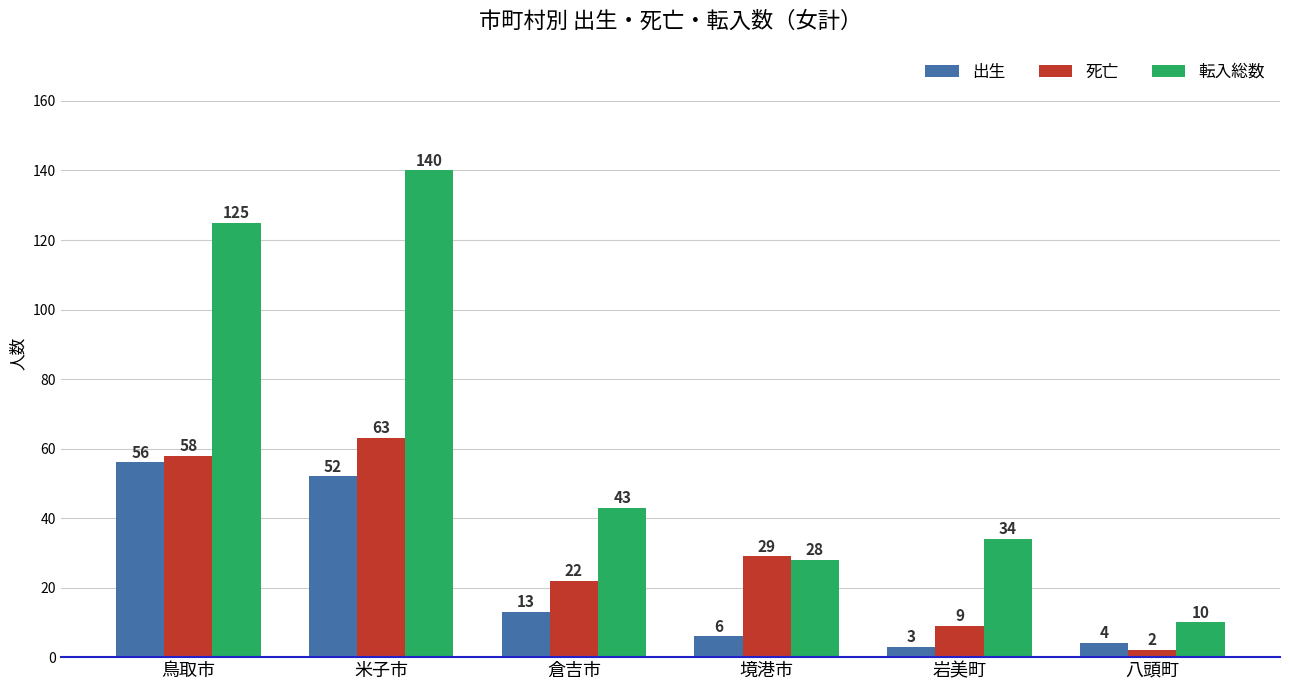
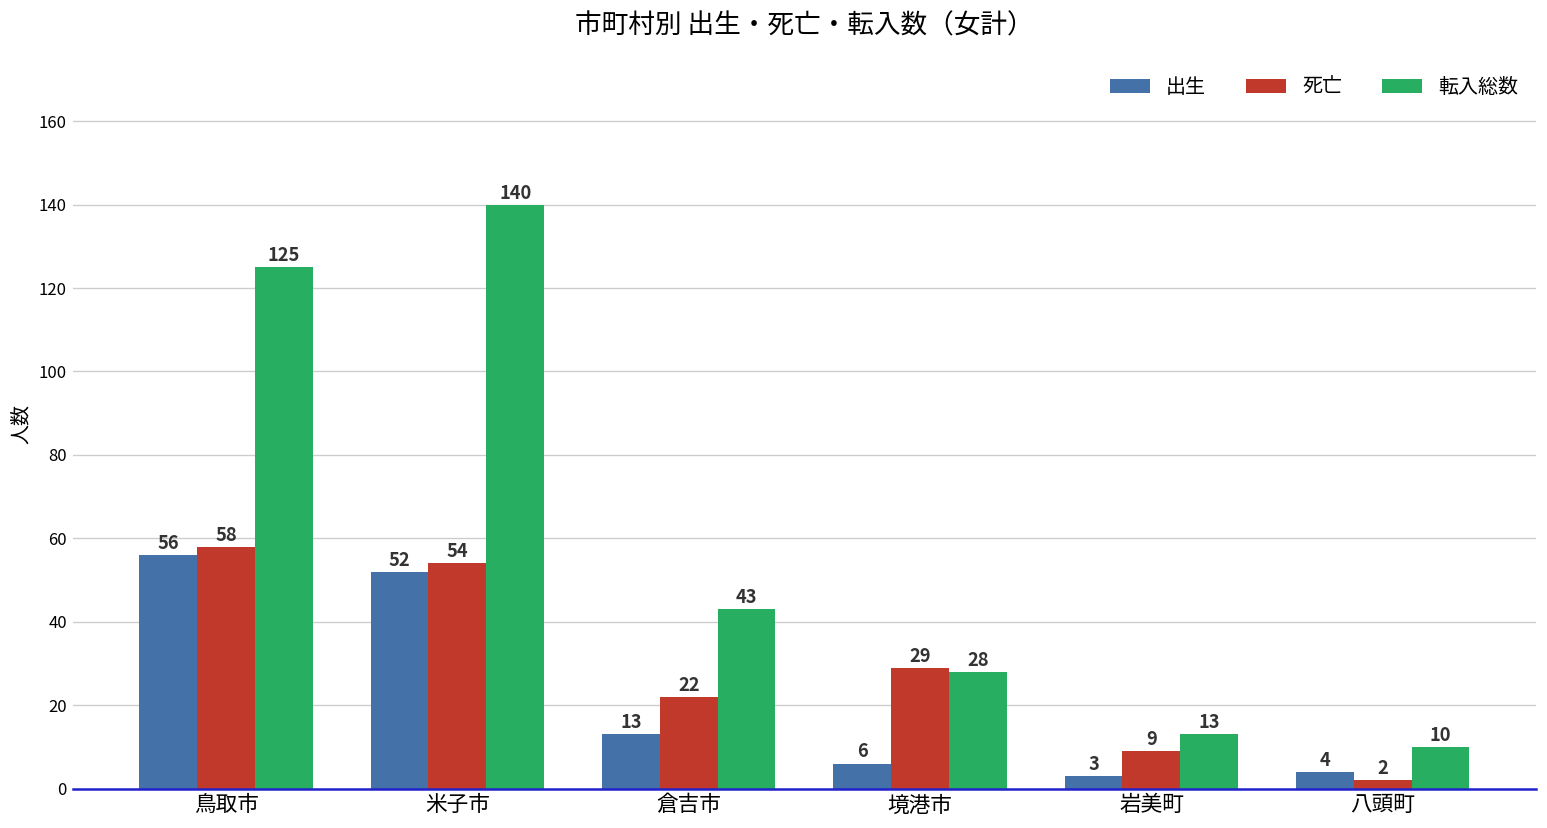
死亡, 米子市: 63 -> 54
転入総数, 岩美町: 34 -> 13
